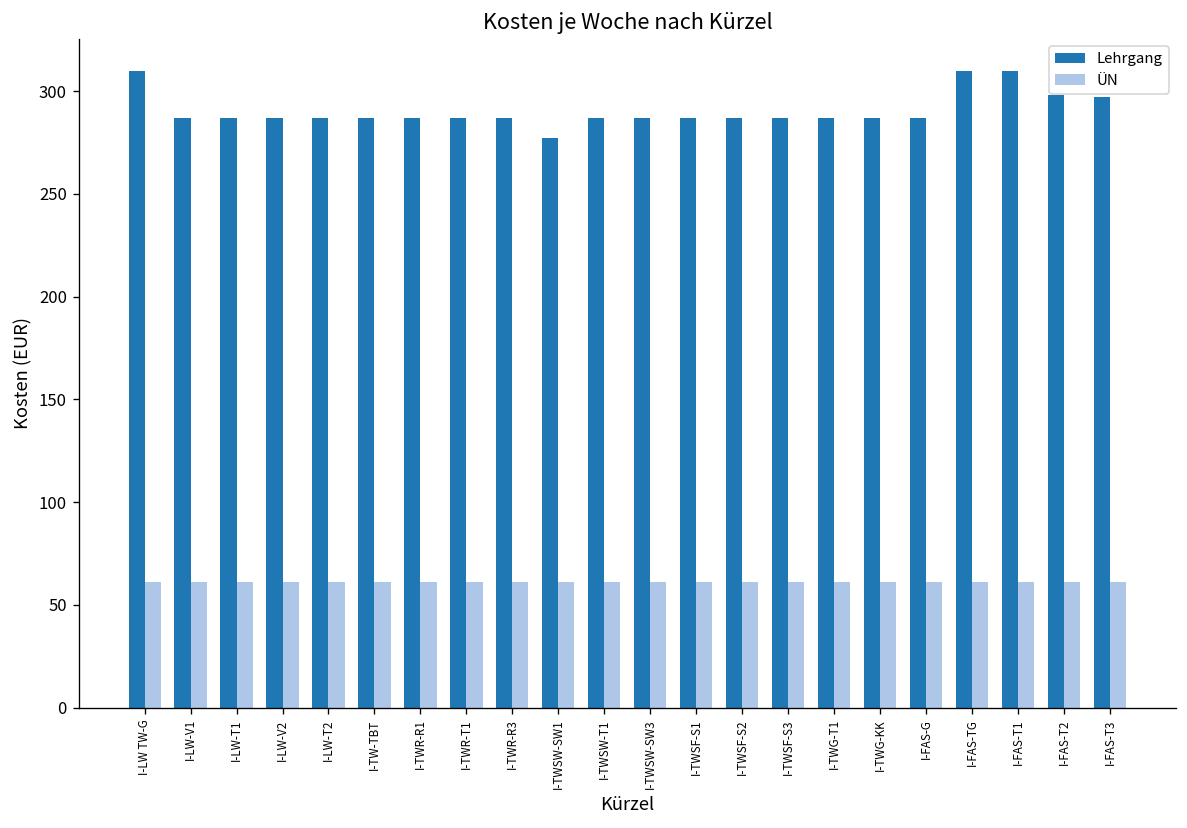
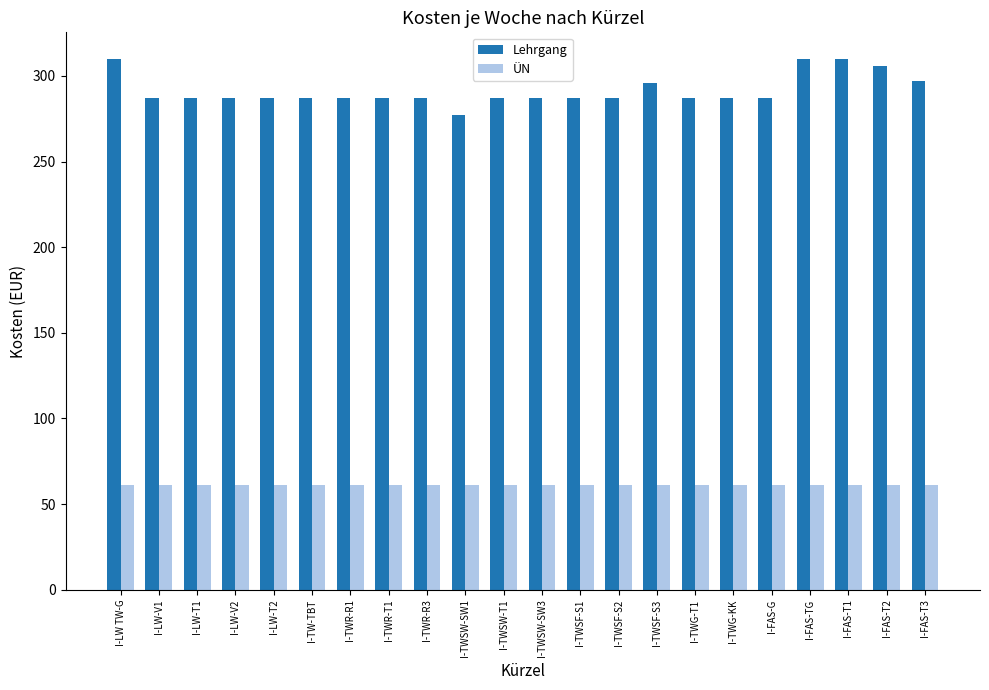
Lehrgang, I-TWSF-S3: 287 -> 296
Lehrgang, I-FAS-T2: 298 -> 306
